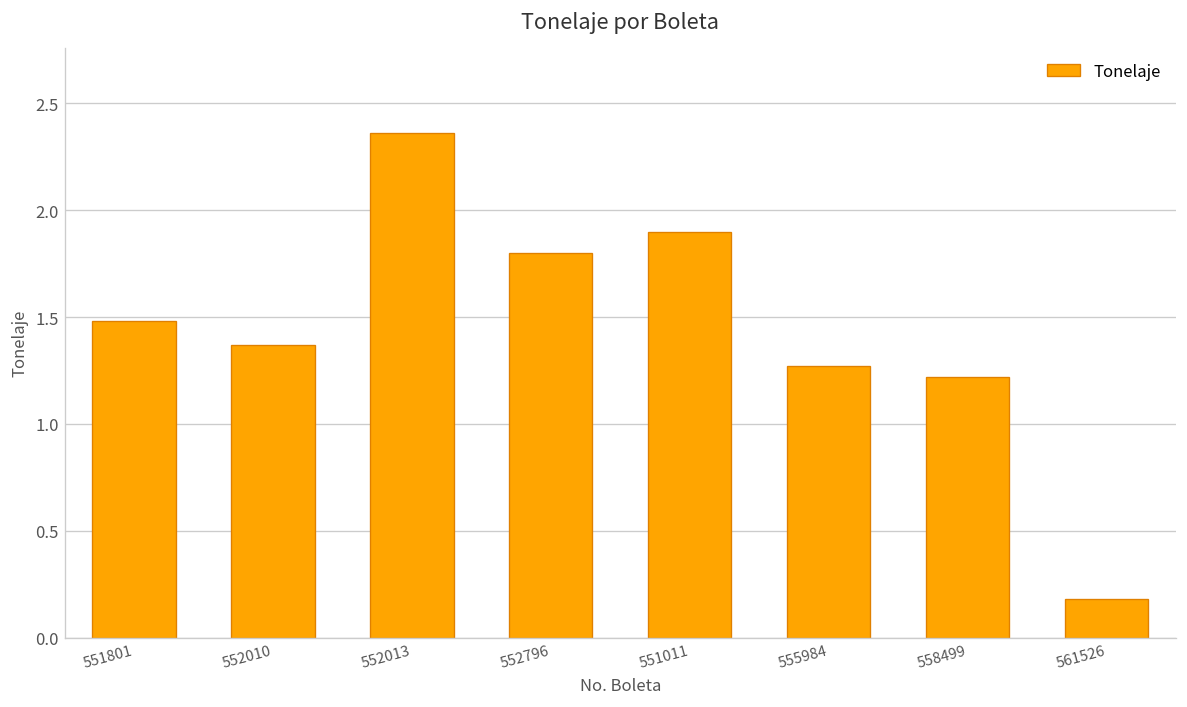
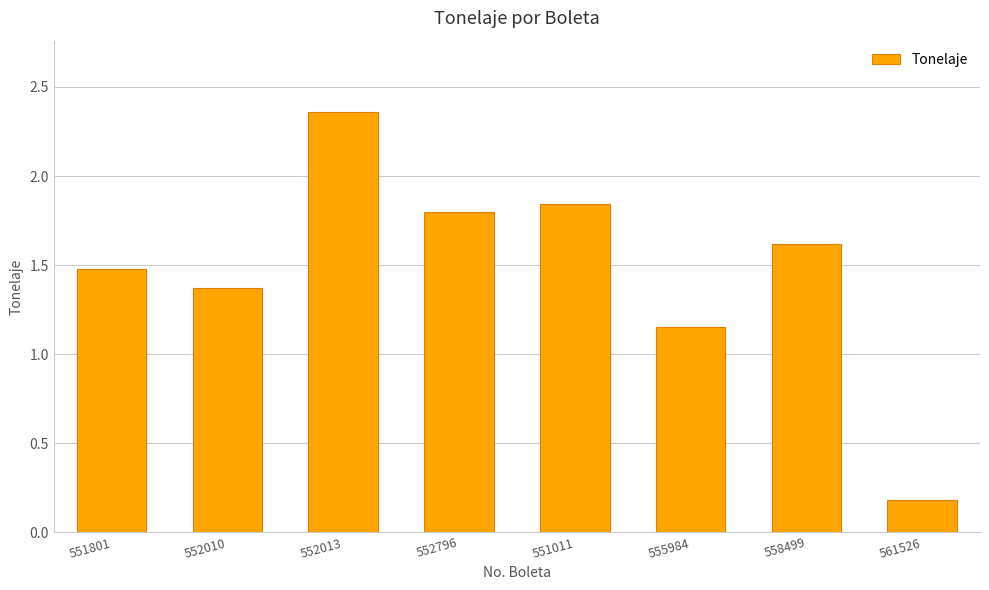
551011: 1.90 -> 1.84
555984: 1.27 -> 1.15
558499: 1.22 -> 1.62
